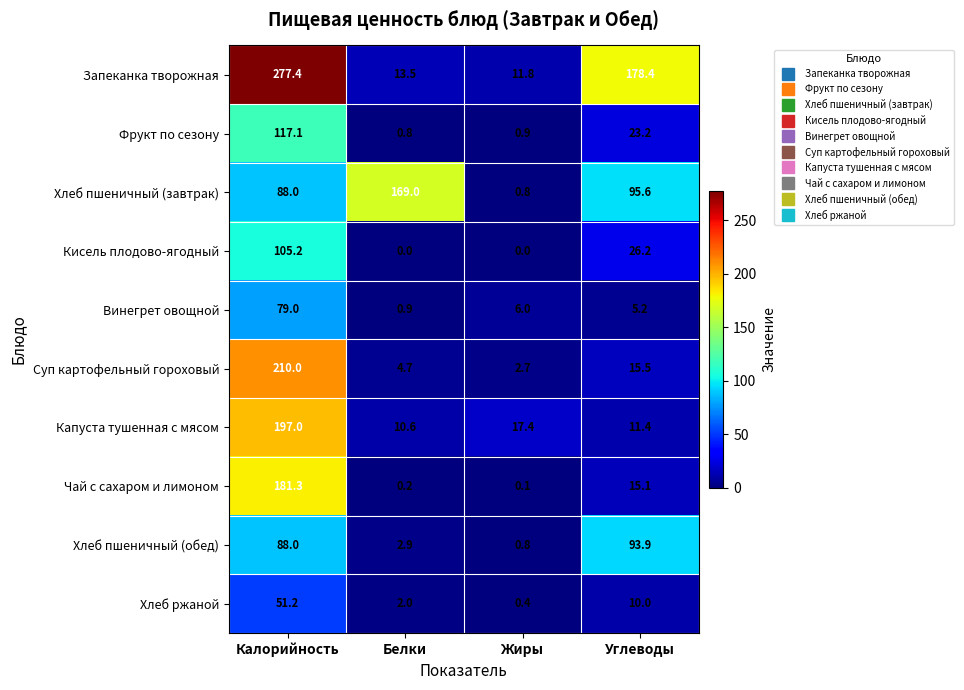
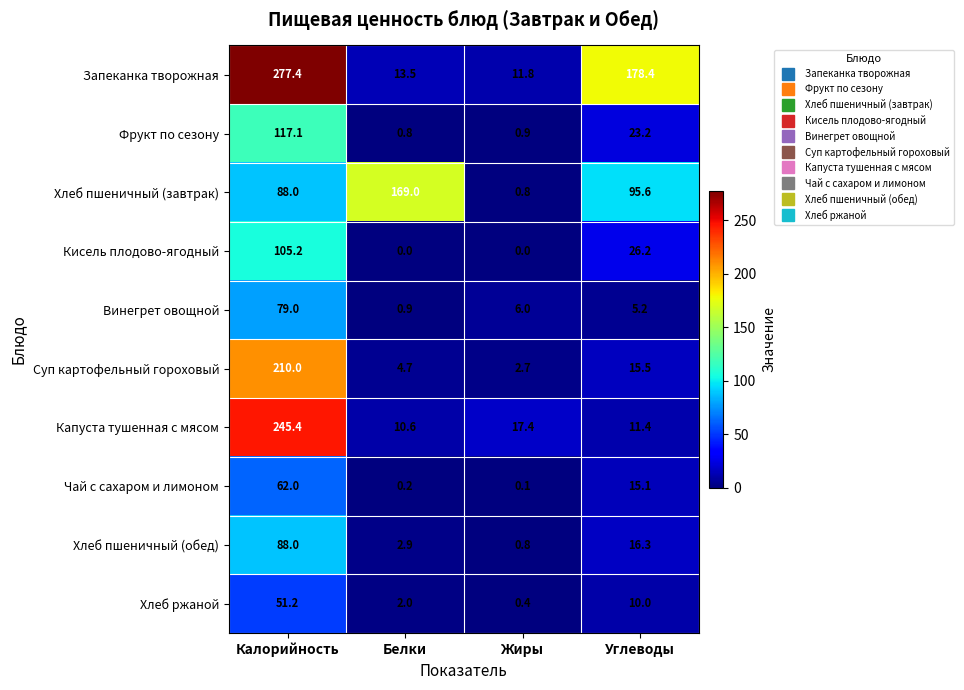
Капуста тушенная с мясом, Калорийность: 197.0 -> 245.4
Чай с сахаром и лимоном, Калорийность: 181.3 -> 62.0
Хлеб пшеничный (обед), Углеводы: 93.9 -> 16.3
